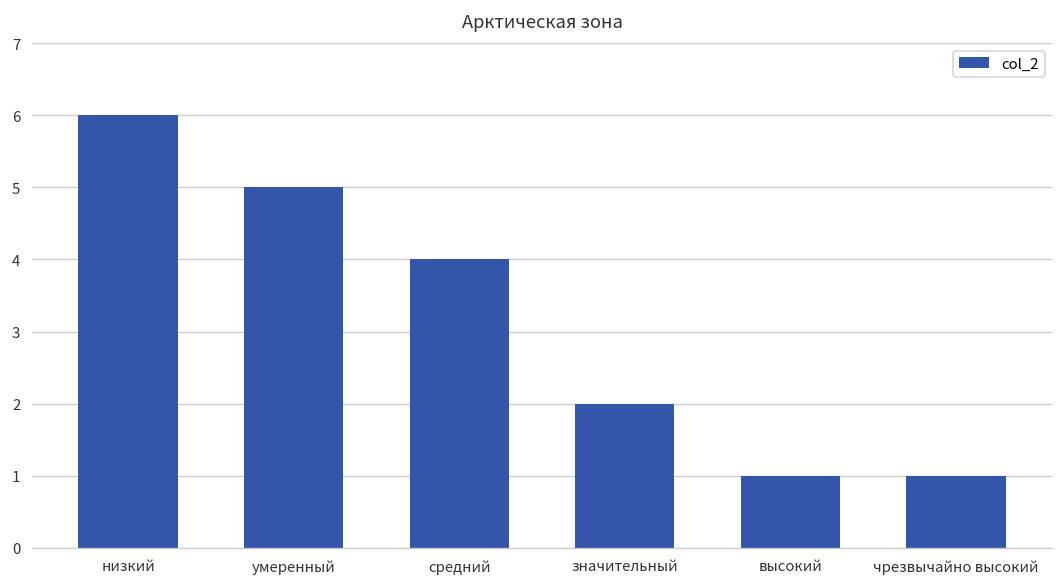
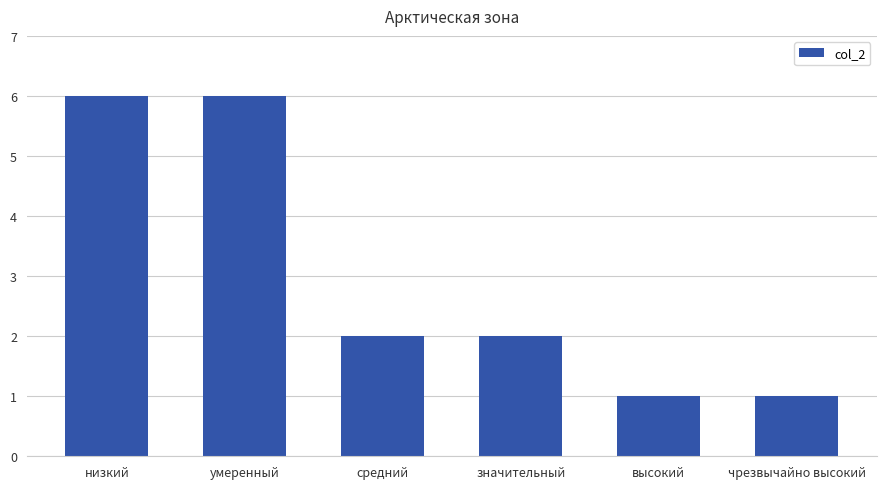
умеренный: 5 -> 6
средний: 4 -> 2
